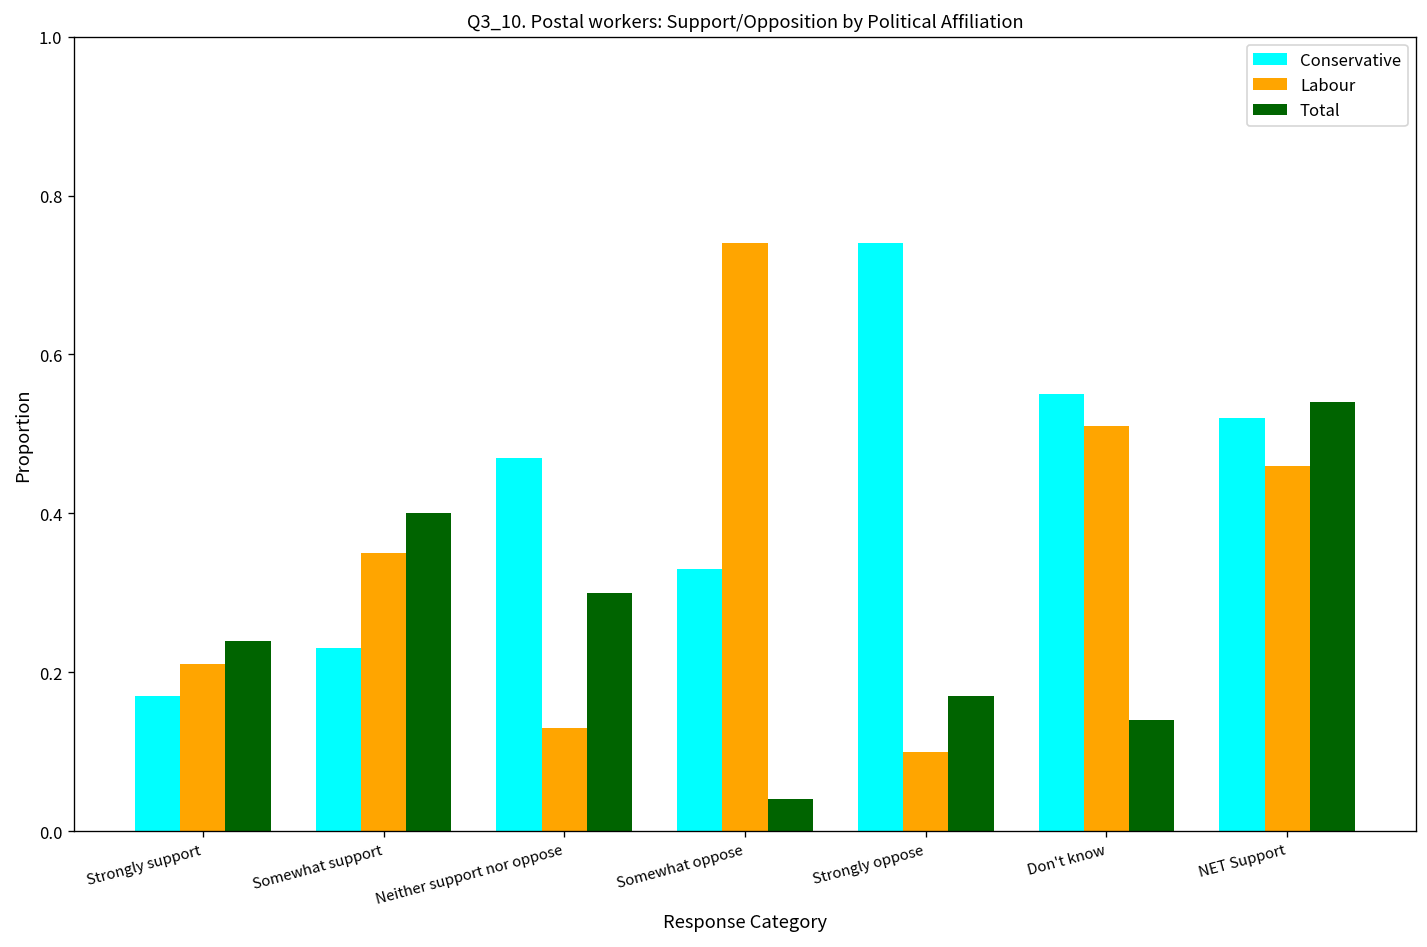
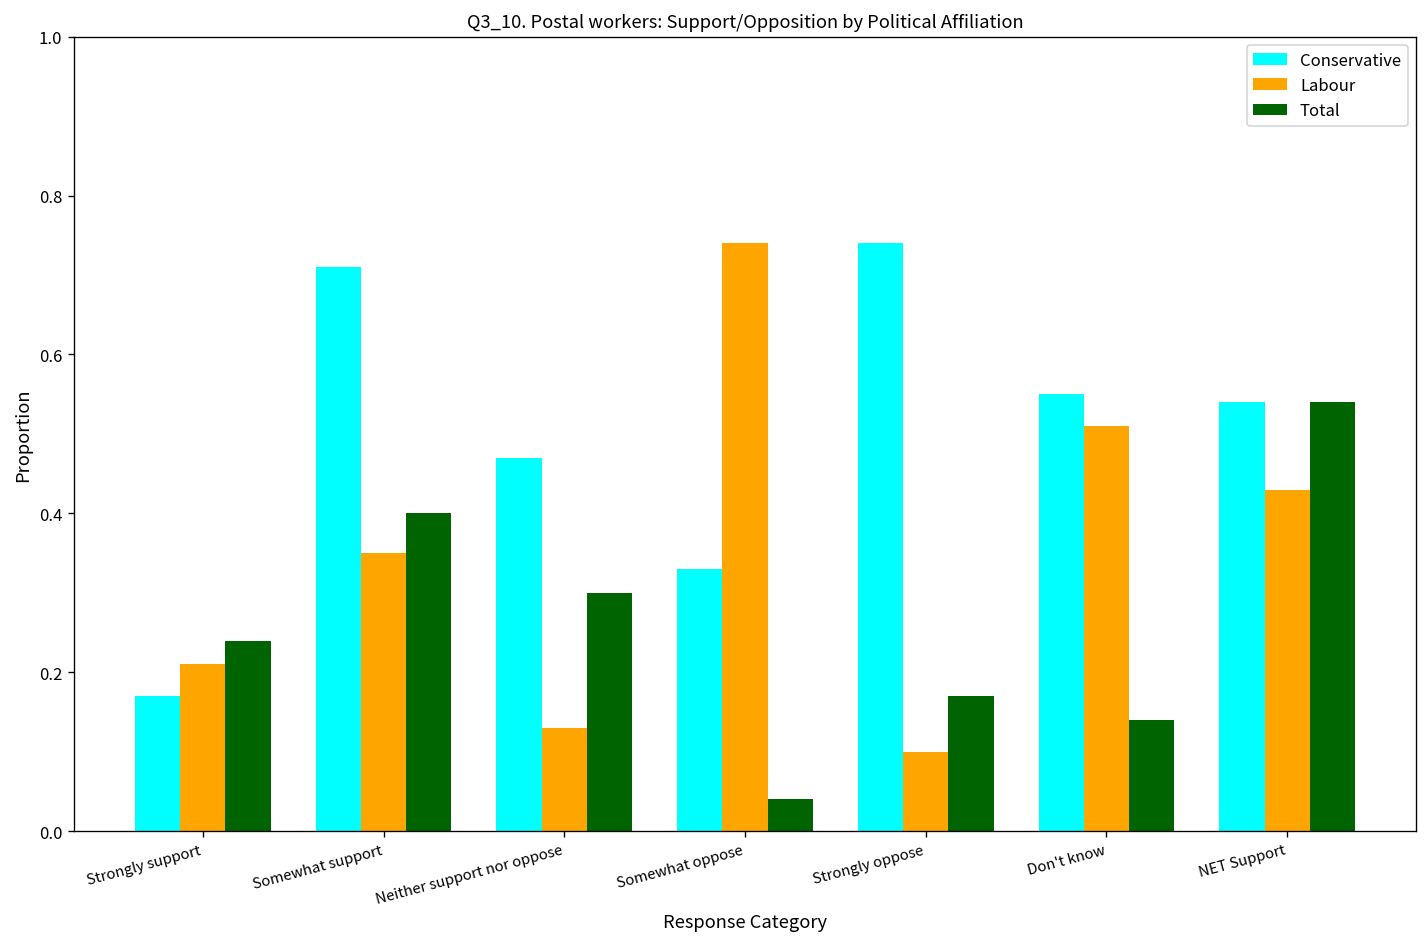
Conservative, Somewhat support: 0.23 -> 0.71
Conservative, NET Support: 0.52 -> 0.54
Labour, NET Support: 0.46 -> 0.43
